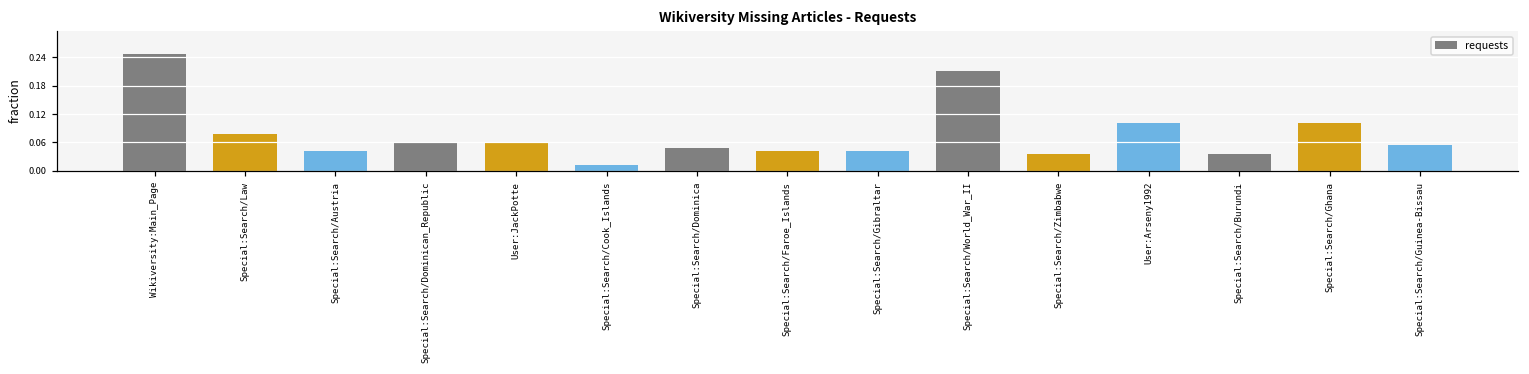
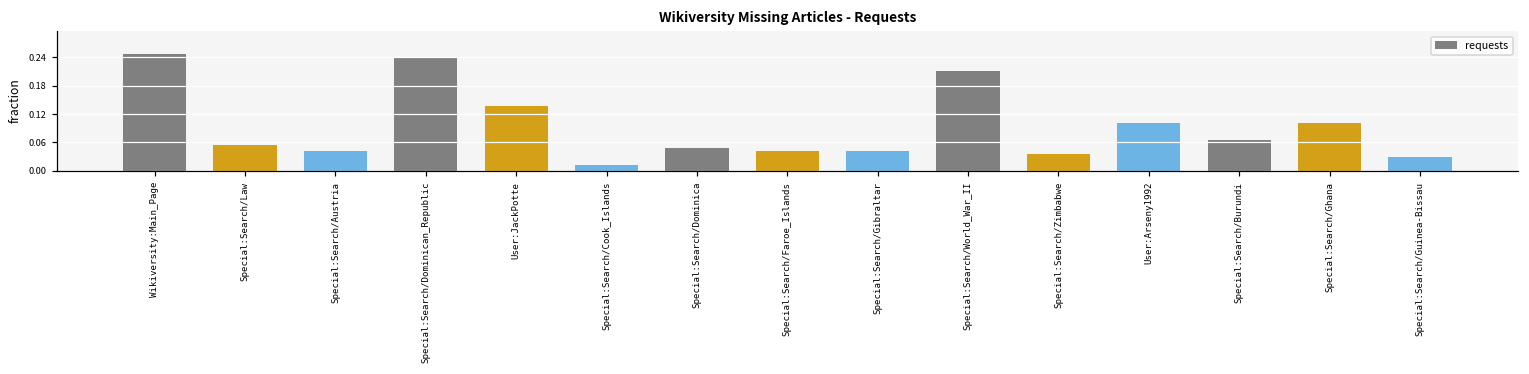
Special:Search/Law: 0.08 -> 0.05
Special:Search/Dominican_Republic: 0.06 -> 0.24
User:JackPotte: 0.06 -> 0.14
Special:Search/Burundi: 0.04 -> 0.07
Special:Search/Guinea-Bissau: 0.05 -> 0.03
